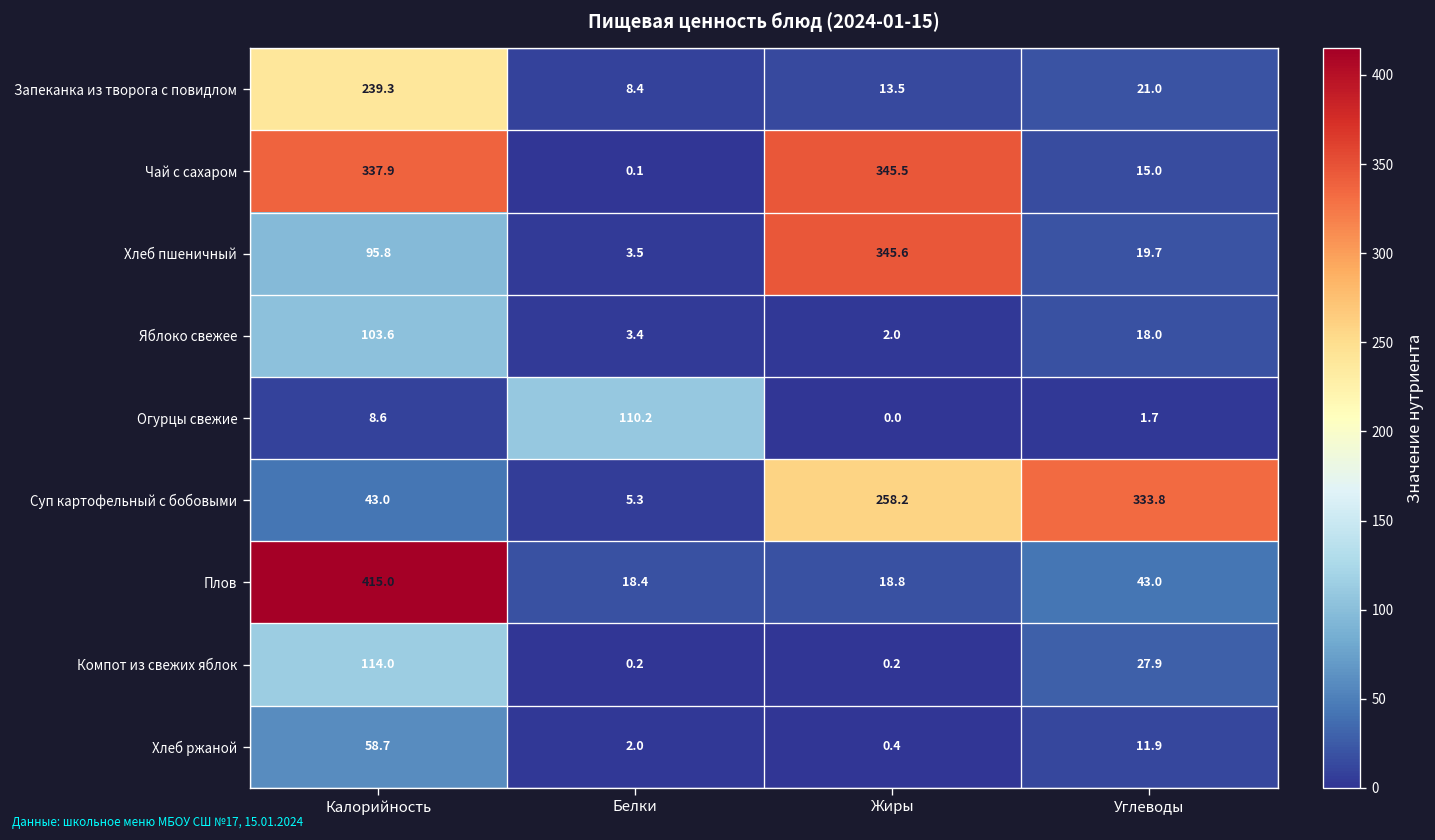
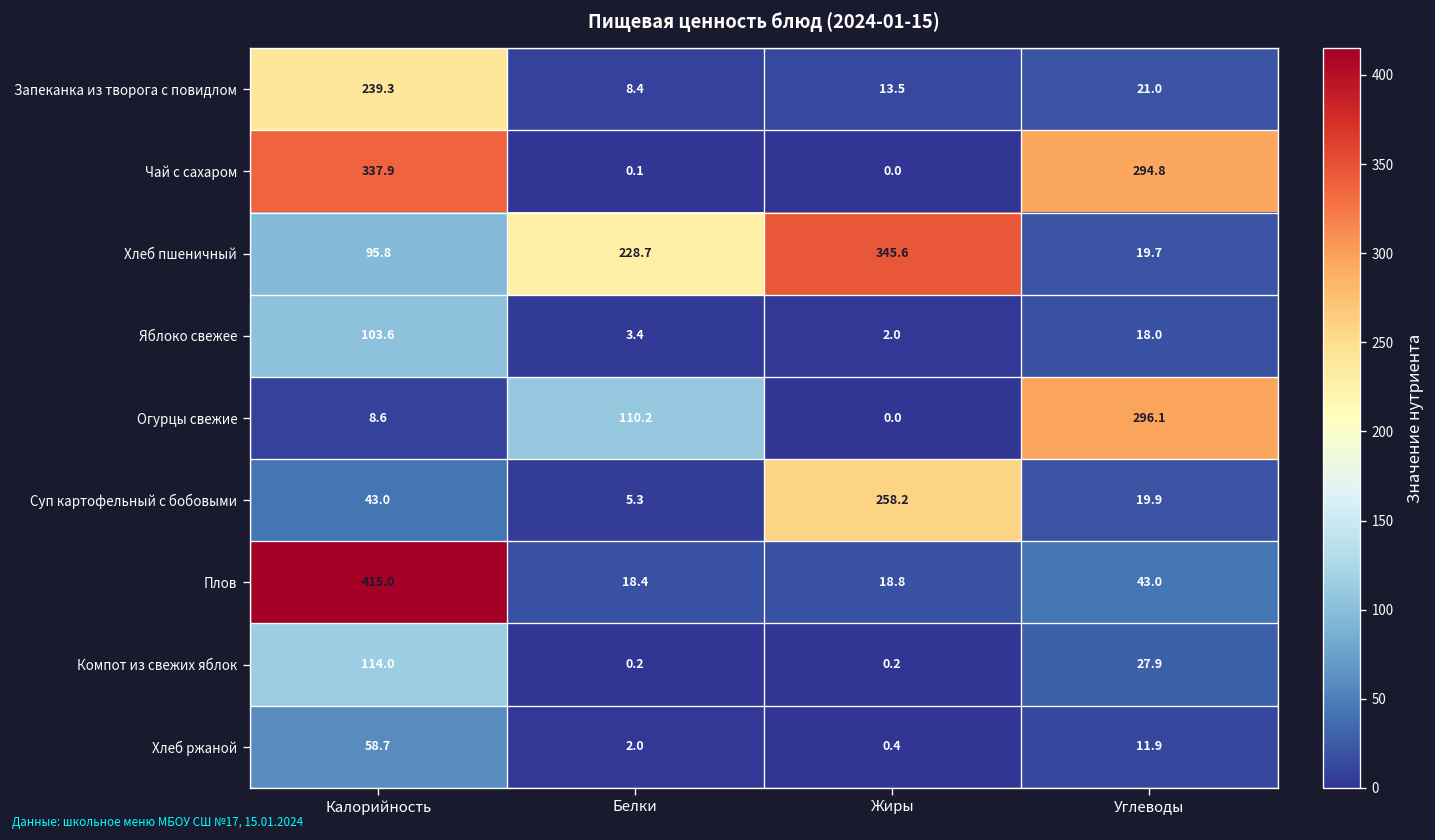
Чай с сахаром, Жиры: 345.5 -> 0.0
Чай с сахаром, Углеводы: 15.0 -> 294.8
Хлеб пшеничный, Белки: 3.5 -> 228.7
Огурцы свежие, Углеводы: 1.7 -> 296.1
Суп картофельный с бобовыми, Углеводы: 333.8 -> 19.9
